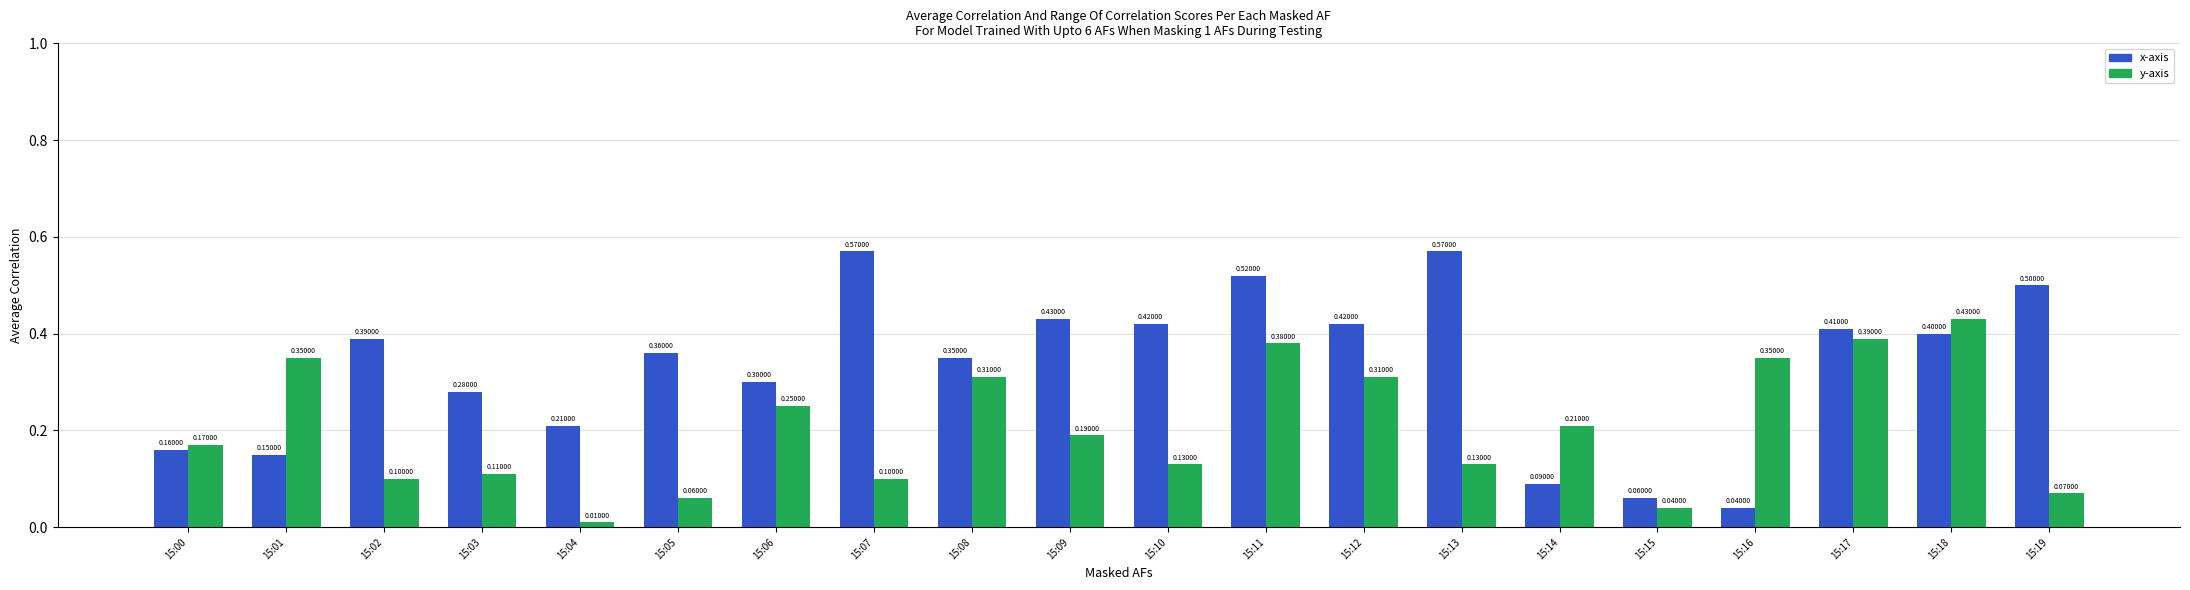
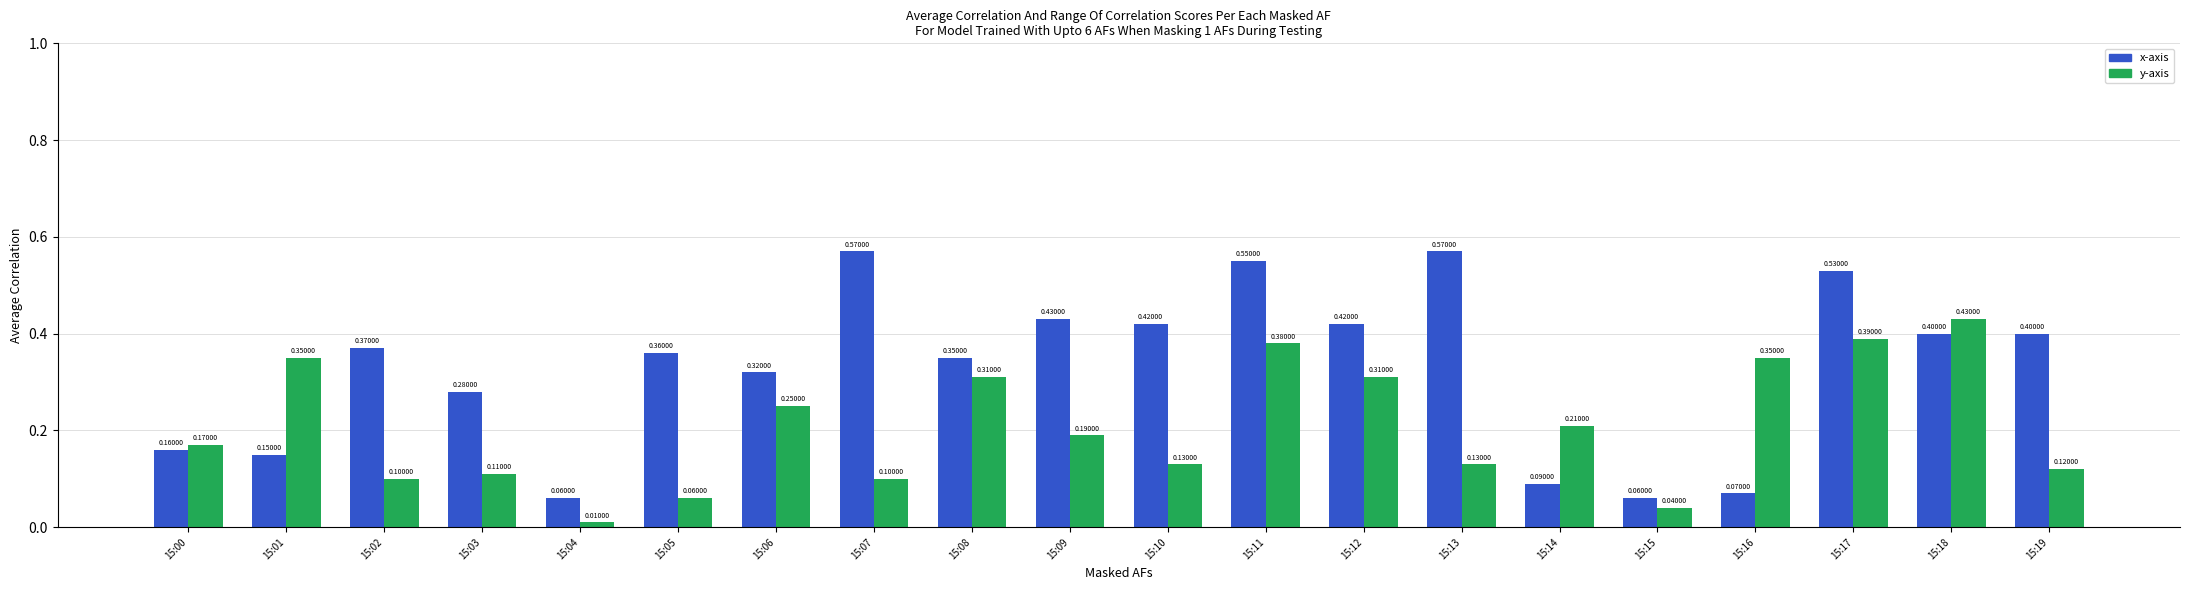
x-axis, 15:02: 0.39000 -> 0.37000
x-axis, 15:04: 0.21000 -> 0.06000
x-axis, 15:06: 0.30000 -> 0.32000
x-axis, 15:11: 0.52000 -> 0.55000
x-axis, 15:16: 0.04000 -> 0.07000
x-axis, 15:17: 0.41000 -> 0.53000
x-axis, 15:19: 0.50000 -> 0.40000
y-axis, 15:19: 0.07000 -> 0.12000
